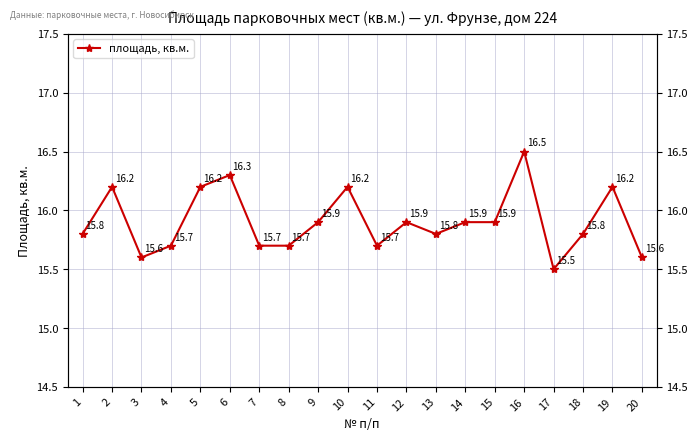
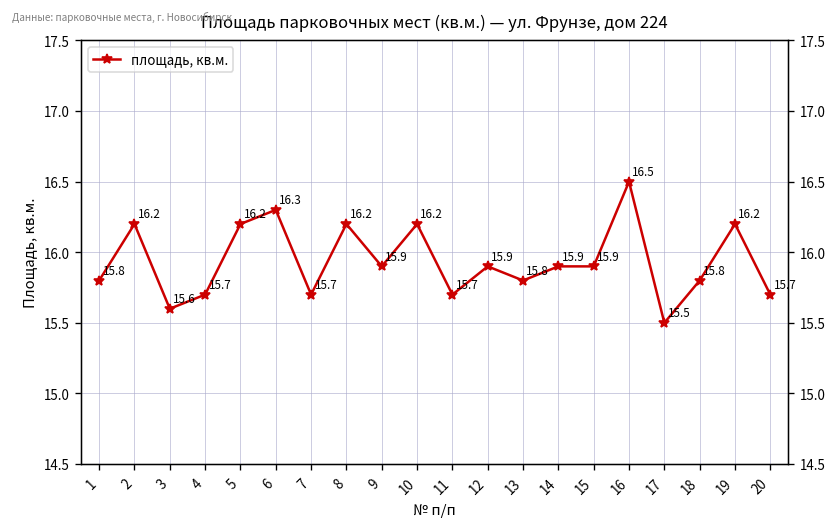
8: 15.7 -> 16.2
20: 15.6 -> 15.7
